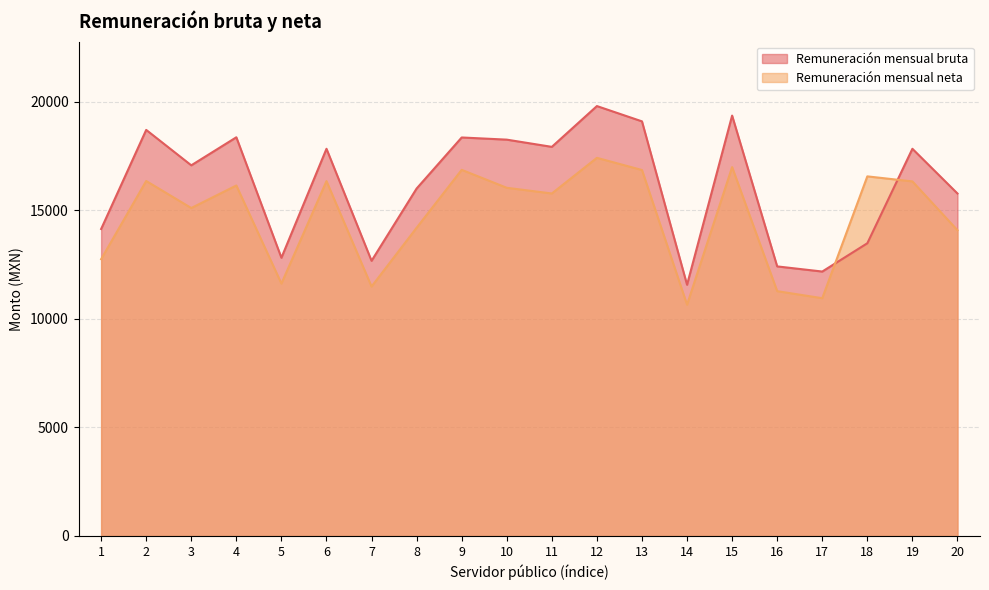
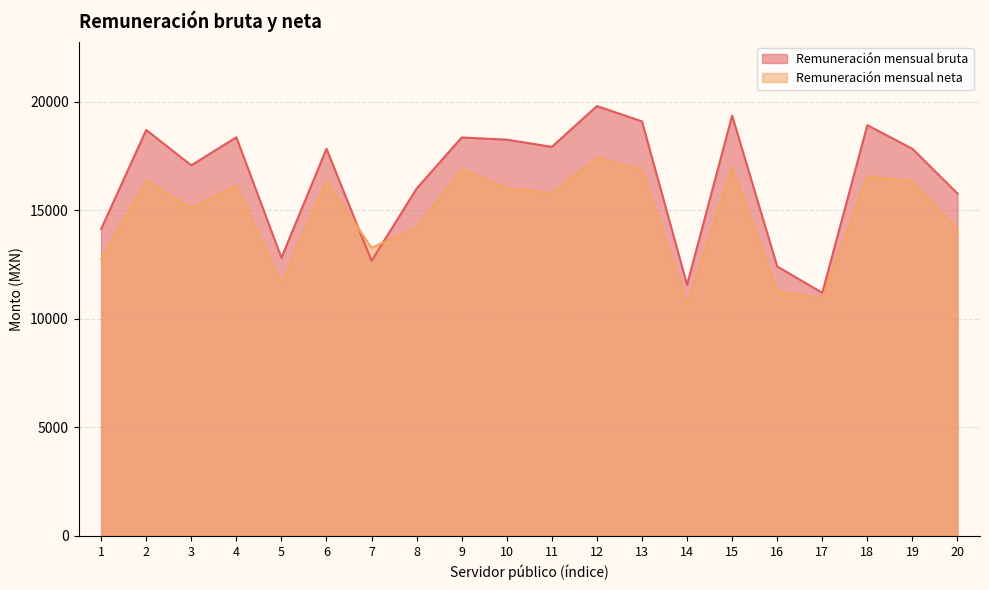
Remuneración mensual neta, 7: 11500 -> 13300
Remuneración mensual bruta, 17: 12200 -> 11200
Remuneración mensual bruta, 18: 13500 -> 18900
